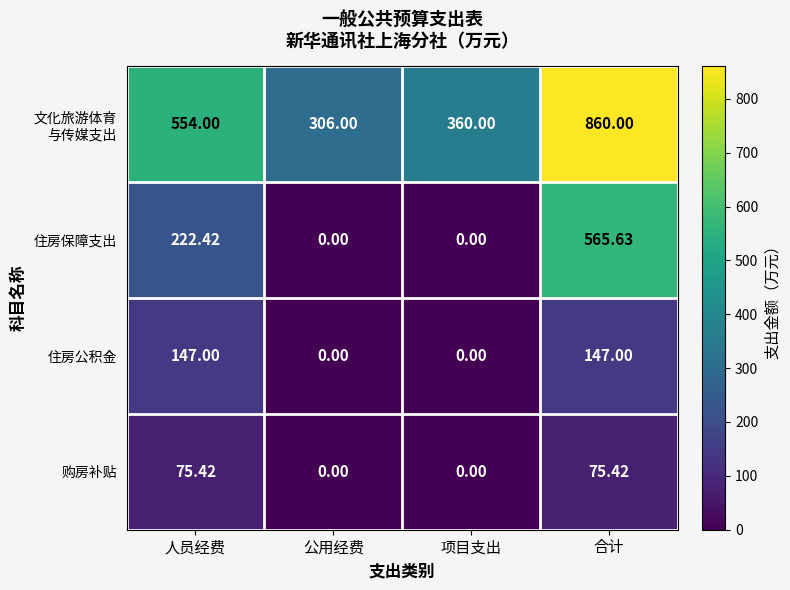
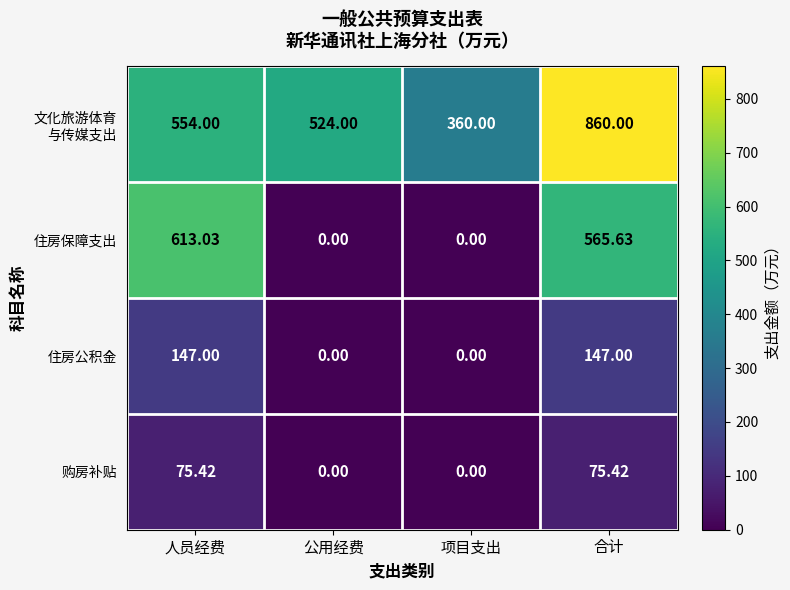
文化旅游体育 与传媒支出, 公用经费: 306.00 -> 524.00
住房保障支出, 人员经费: 222.42 -> 613.03
